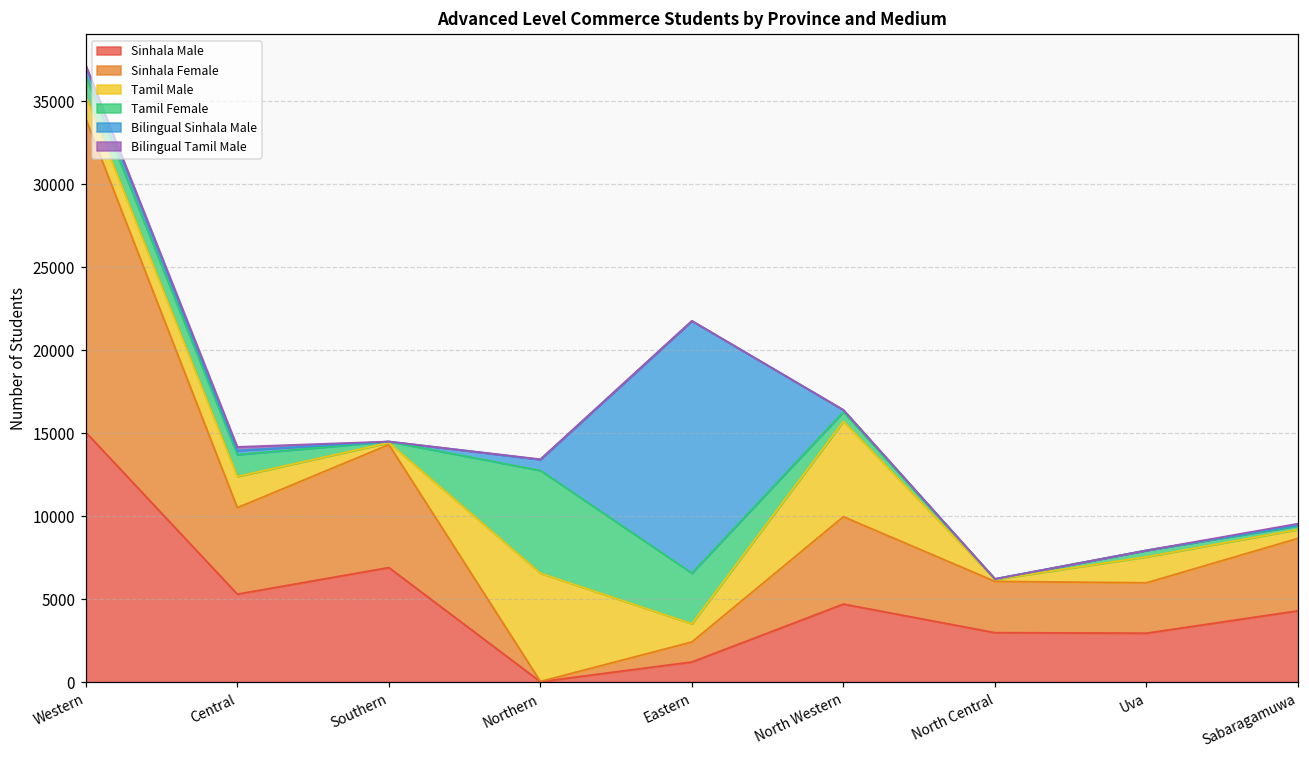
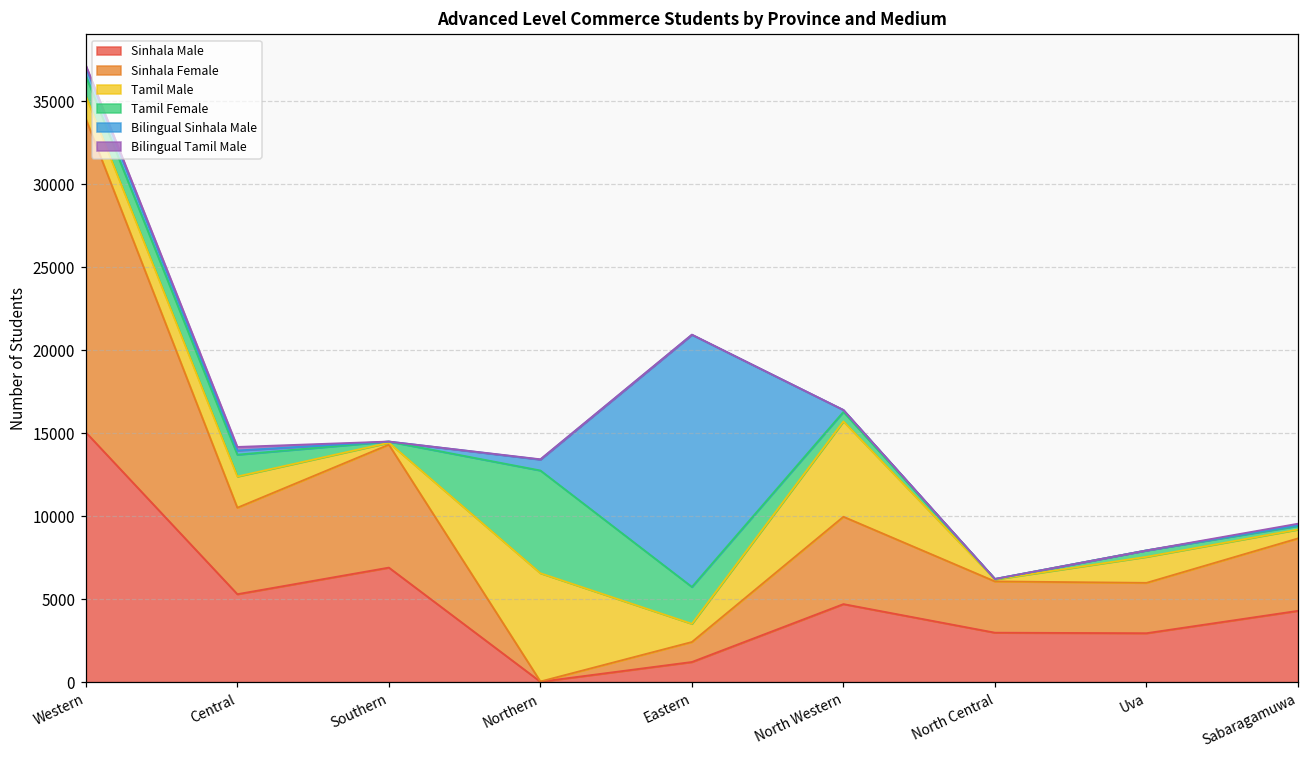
Tamil Female, Eastern: 3100 -> 2200
